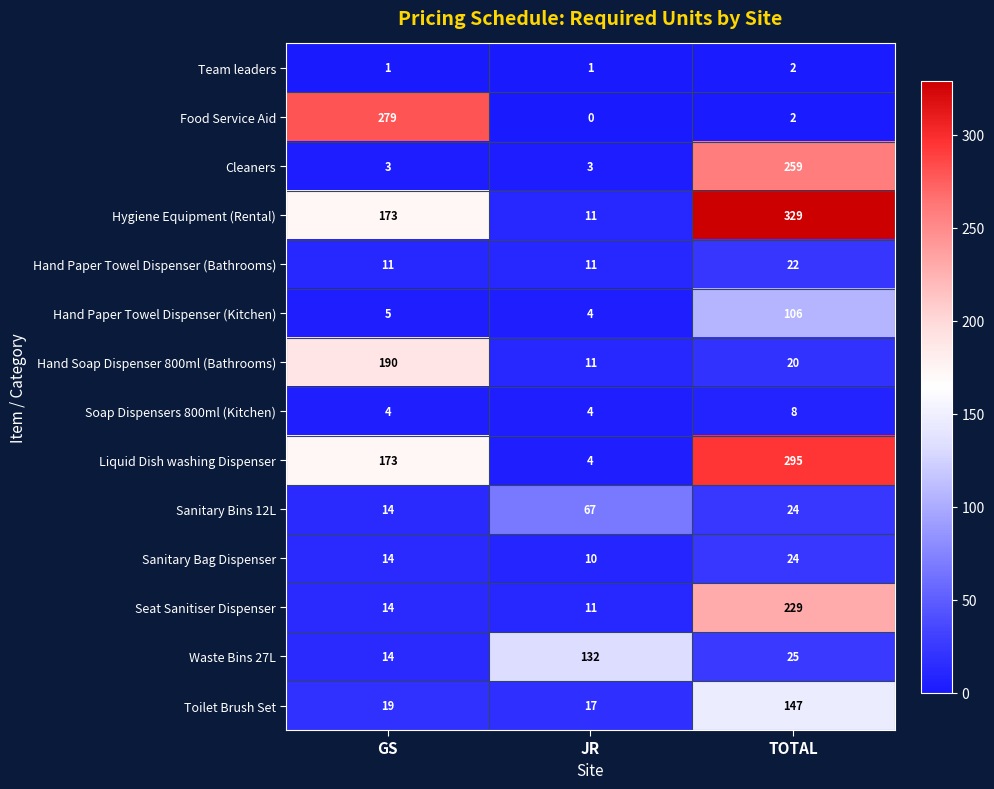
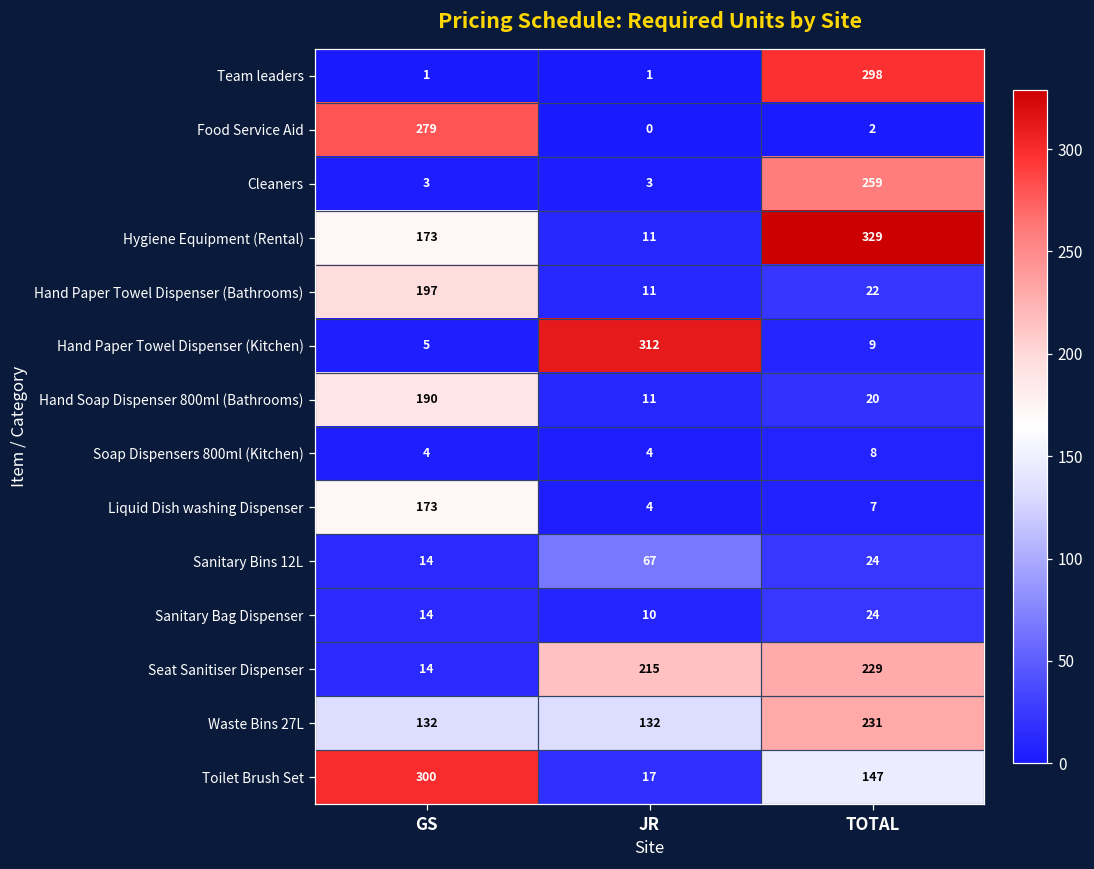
Team leaders, TOTAL: 2 -> 298
Hand Paper Towel Dispenser (Bathrooms), GS: 11 -> 197
Hand Paper Towel Dispenser (Kitchen), JR: 4 -> 312
Hand Paper Towel Dispenser (Kitchen), TOTAL: 106 -> 9
Liquid Dish washing Dispenser, TOTAL: 295 -> 7
Seat Sanitiser Dispenser, JR: 11 -> 215
Waste Bins 27L, GS: 14 -> 132
Waste Bins 27L, TOTAL: 25 -> 231
Toilet Brush Set, GS: 19 -> 300
